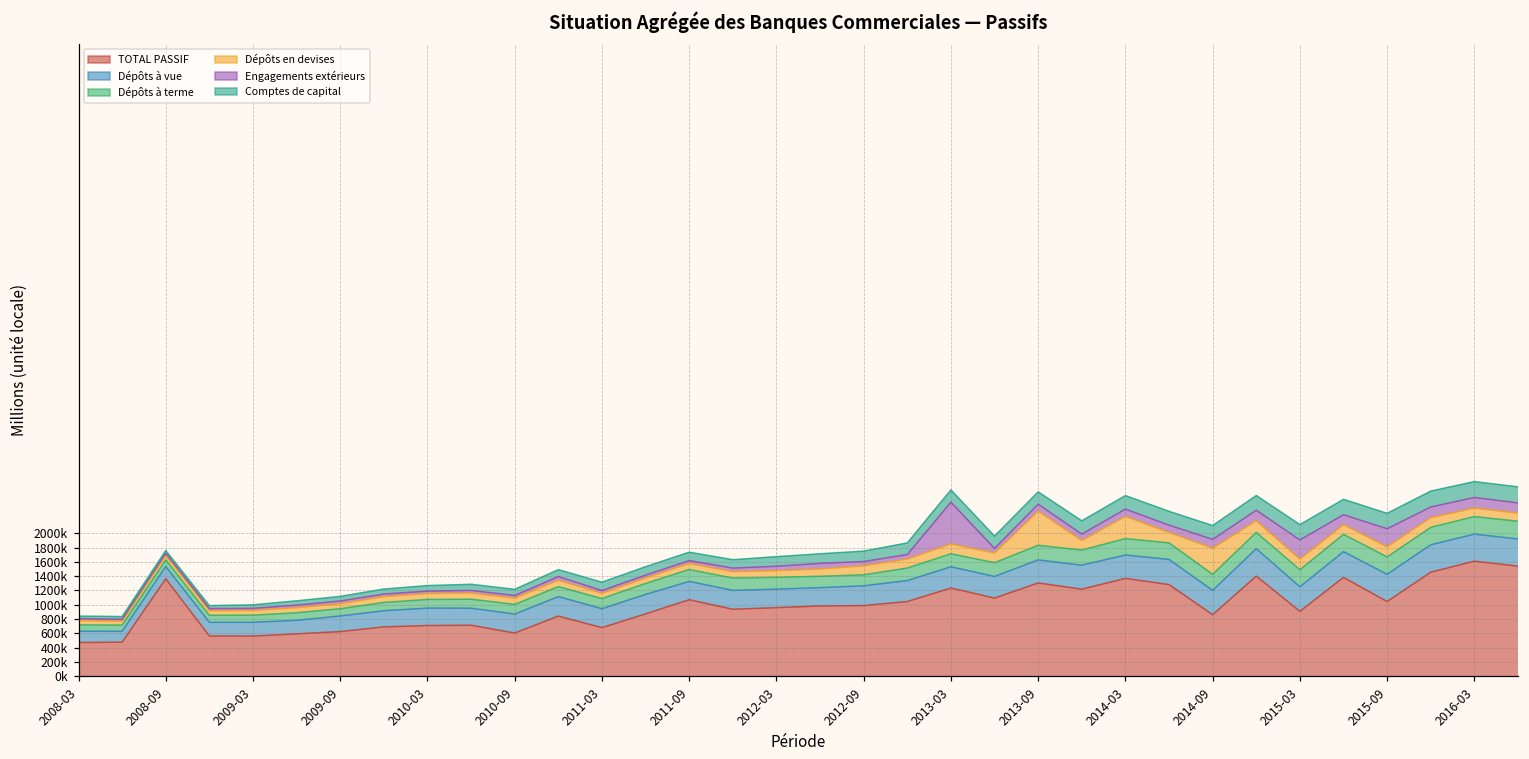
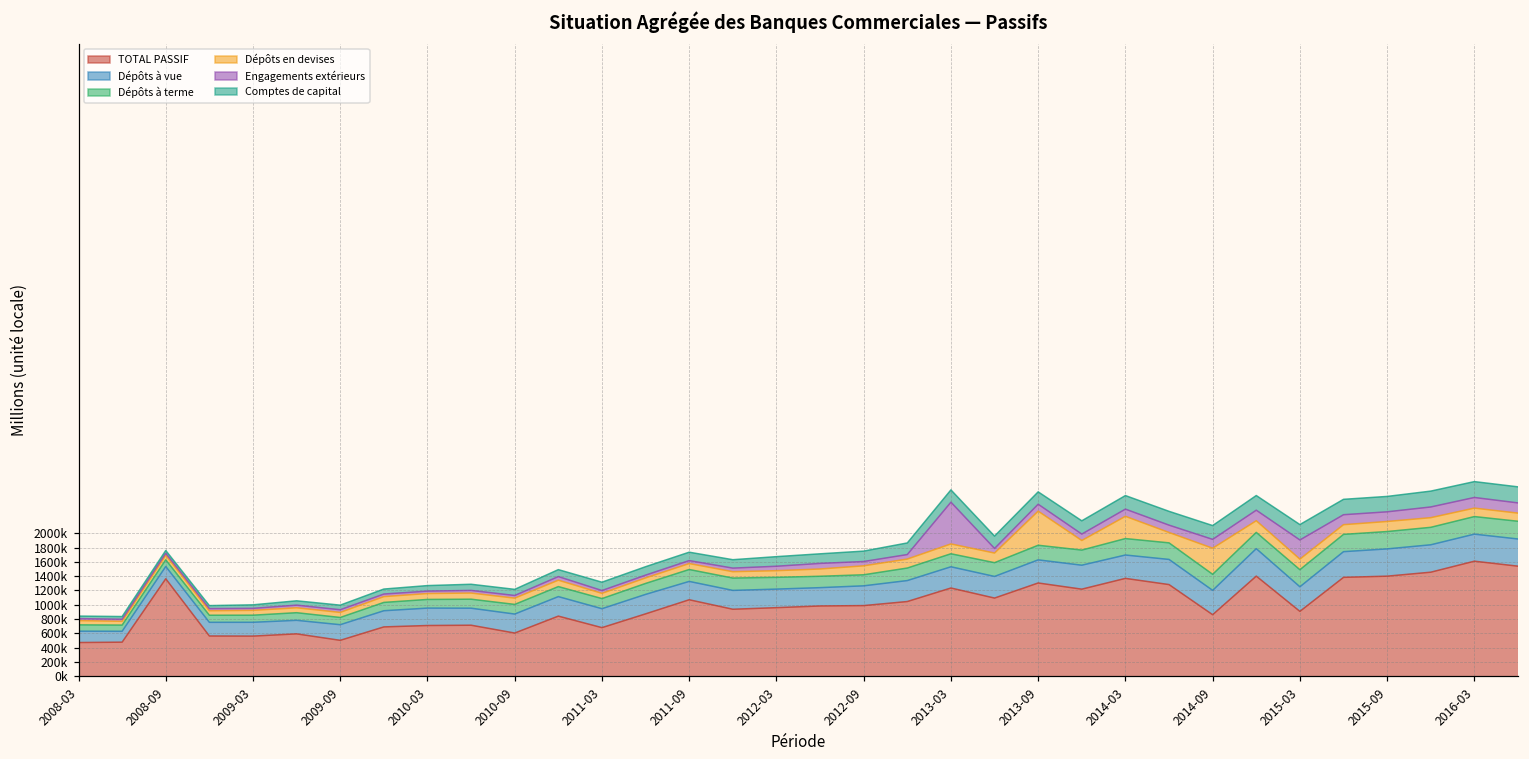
TOTAL PASSIF, 2009-09: 600000 -> 500000
TOTAL PASSIF, 2015-09: 1000000 -> 1400000
Engagements extérieurs, 2015-09: 300000 -> 100000
